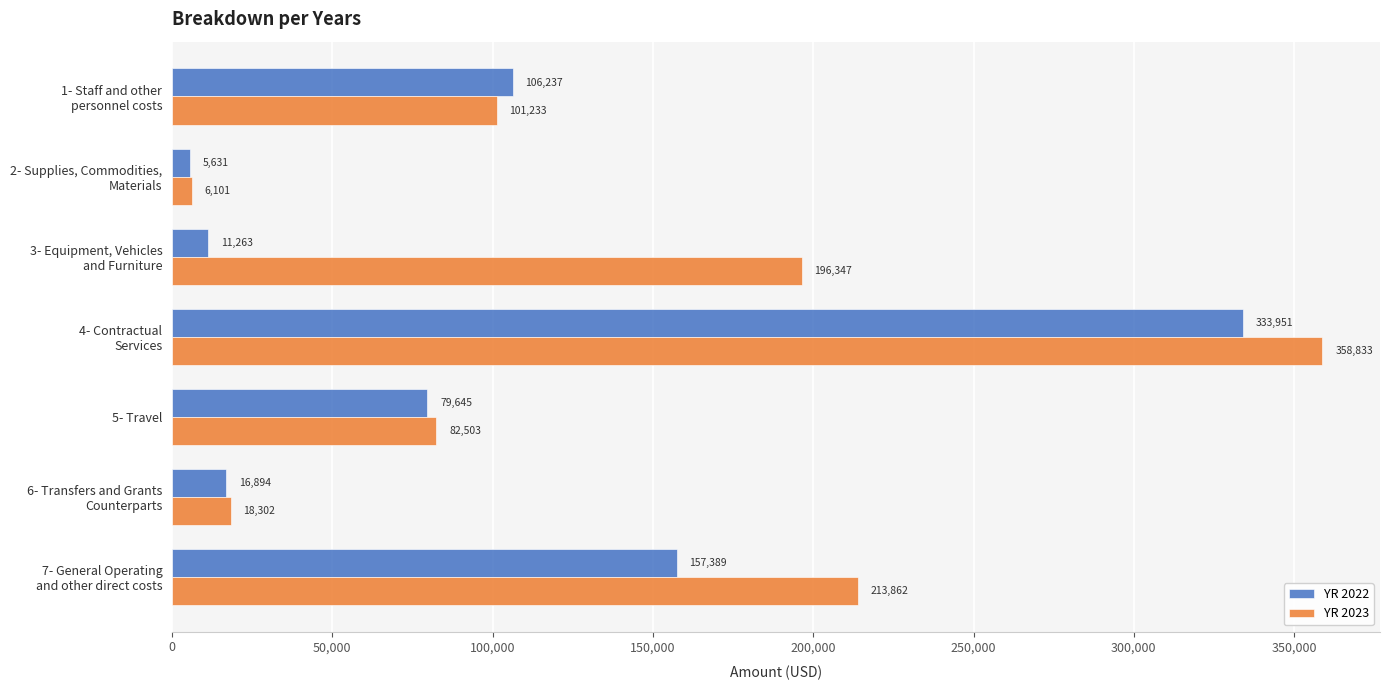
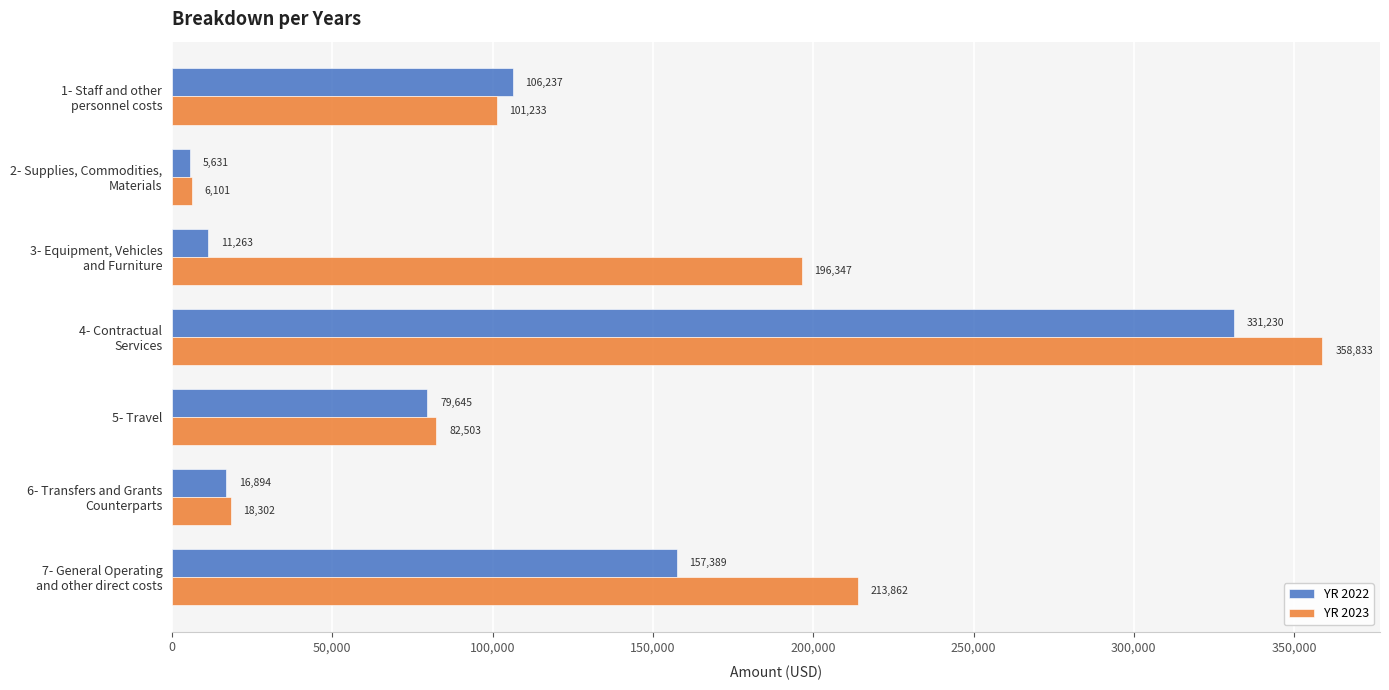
YR 2022, 4- Contractual Services: 333,951 -> 331,230
